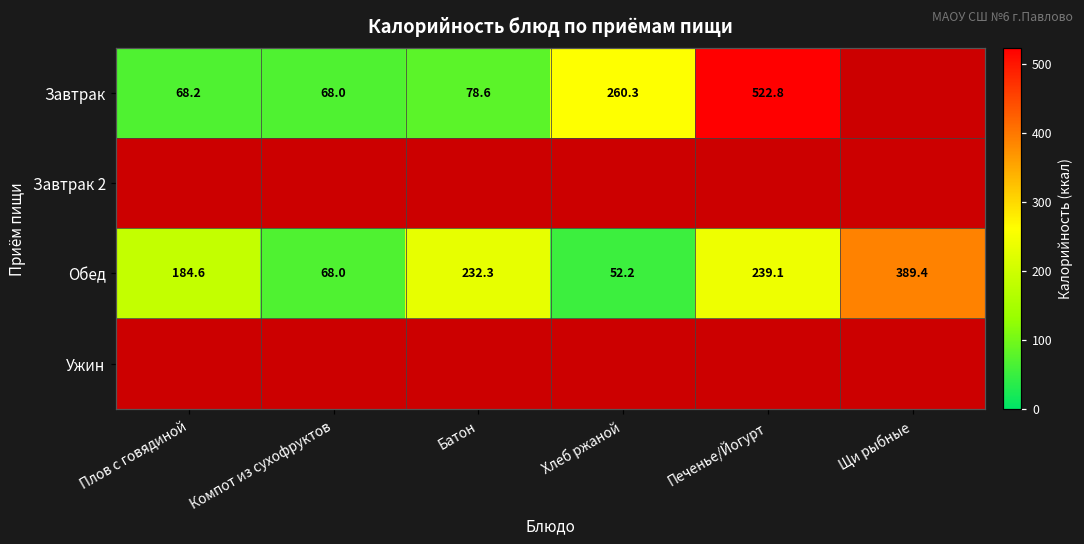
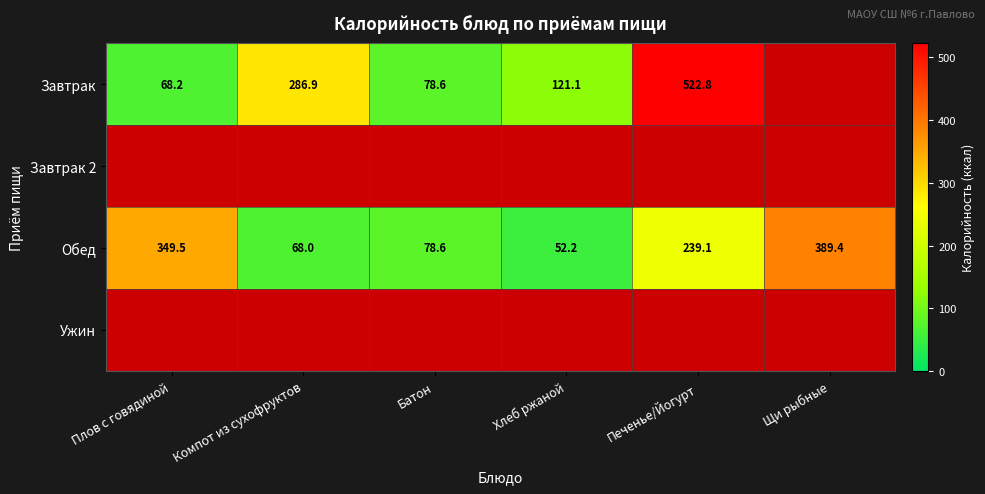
Завтрак, Компот из сухофруктов: 68.0 -> 286.9
Завтрак, Хлеб ржаной: 260.3 -> 121.1
Обед, Плов с говядиной: 184.6 -> 349.5
Обед, Батон: 232.3 -> 78.6
